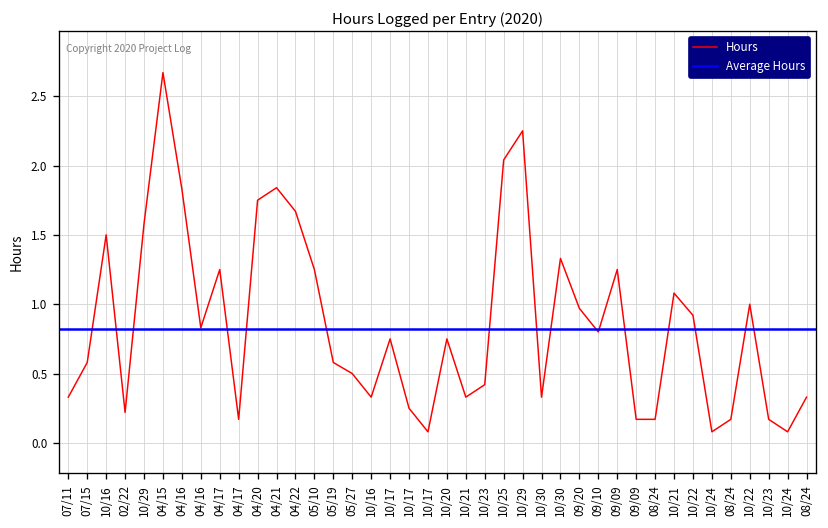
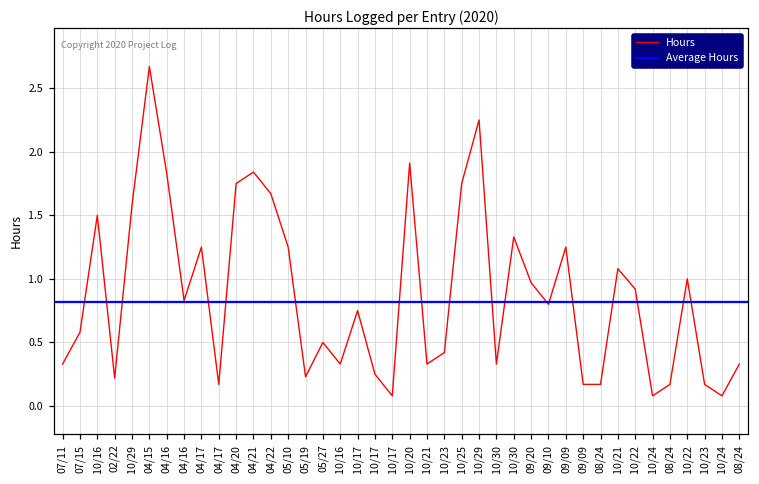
05/19: 0.58 -> 0.23
10/20: 0.75 -> 1.91
10/25: 2.04 -> 1.75
